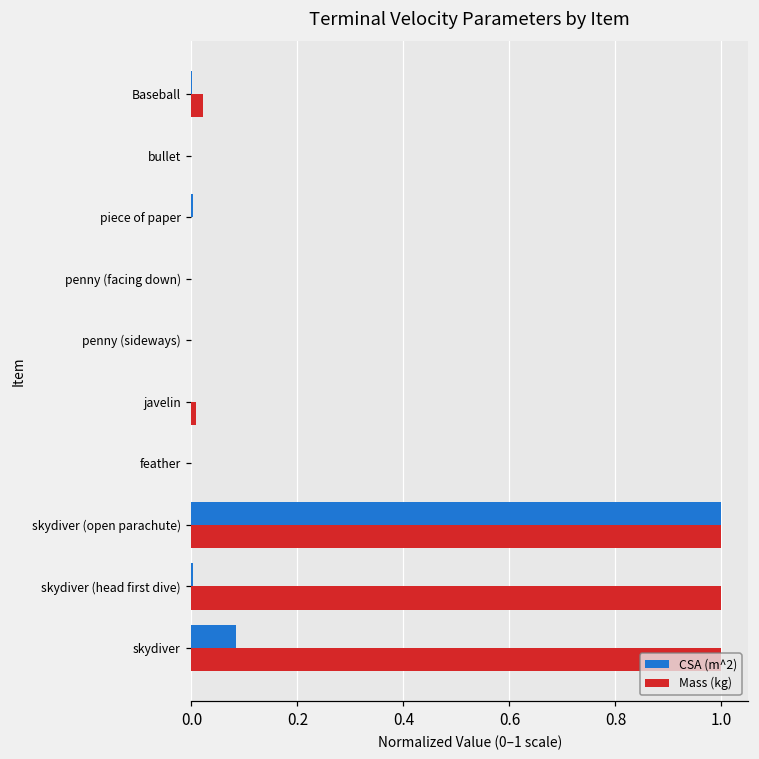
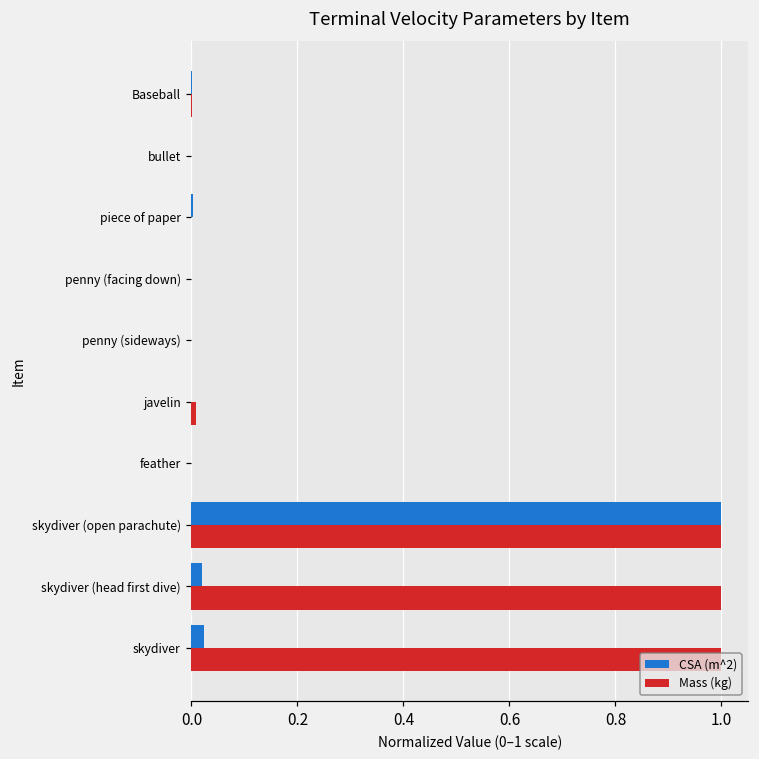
Mass (kg), Baseball: 0.02 -> 0.00
CSA (m^2), skydiver (head first dive): 0.00 -> 0.02
CSA (m^2), skydiver: 0.08 -> 0.02
